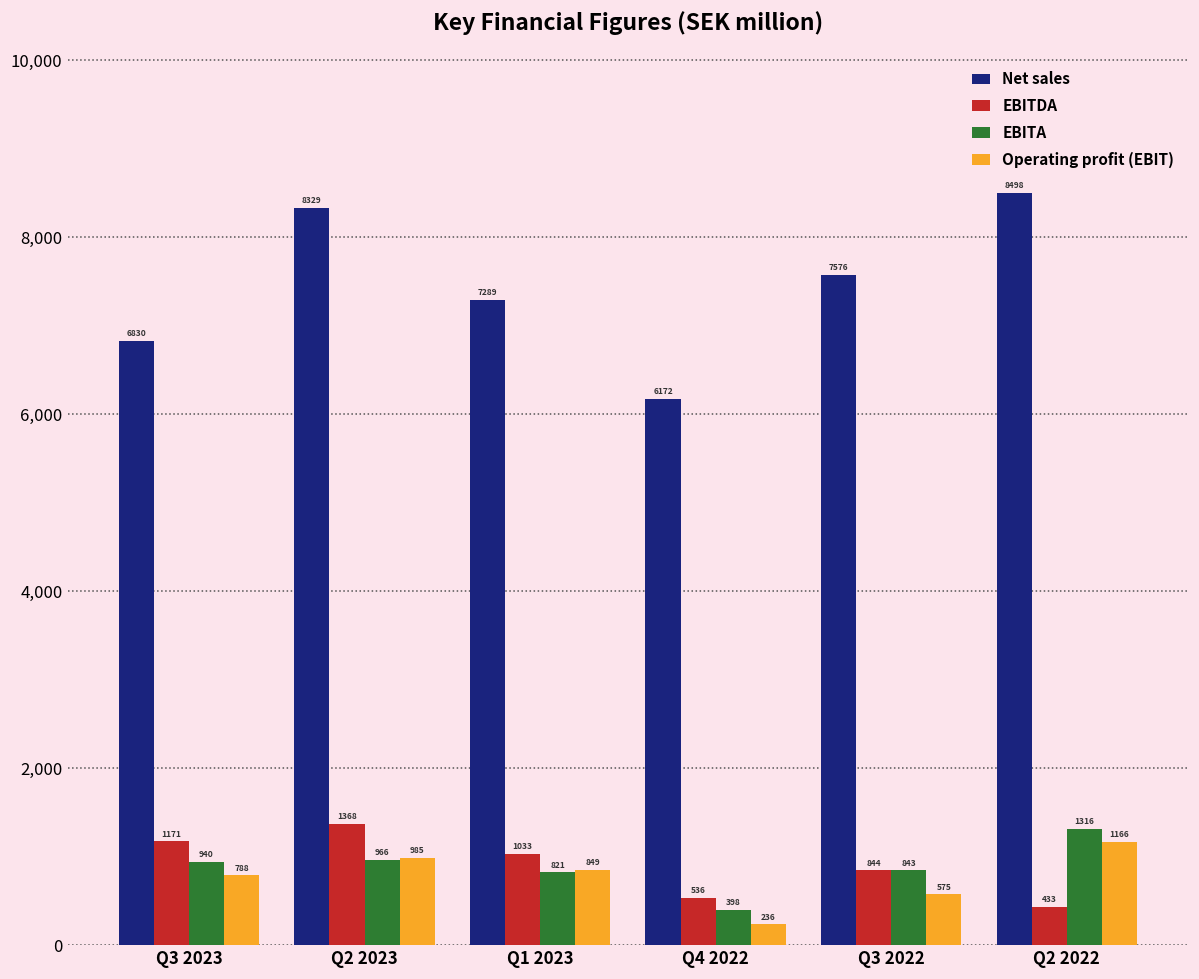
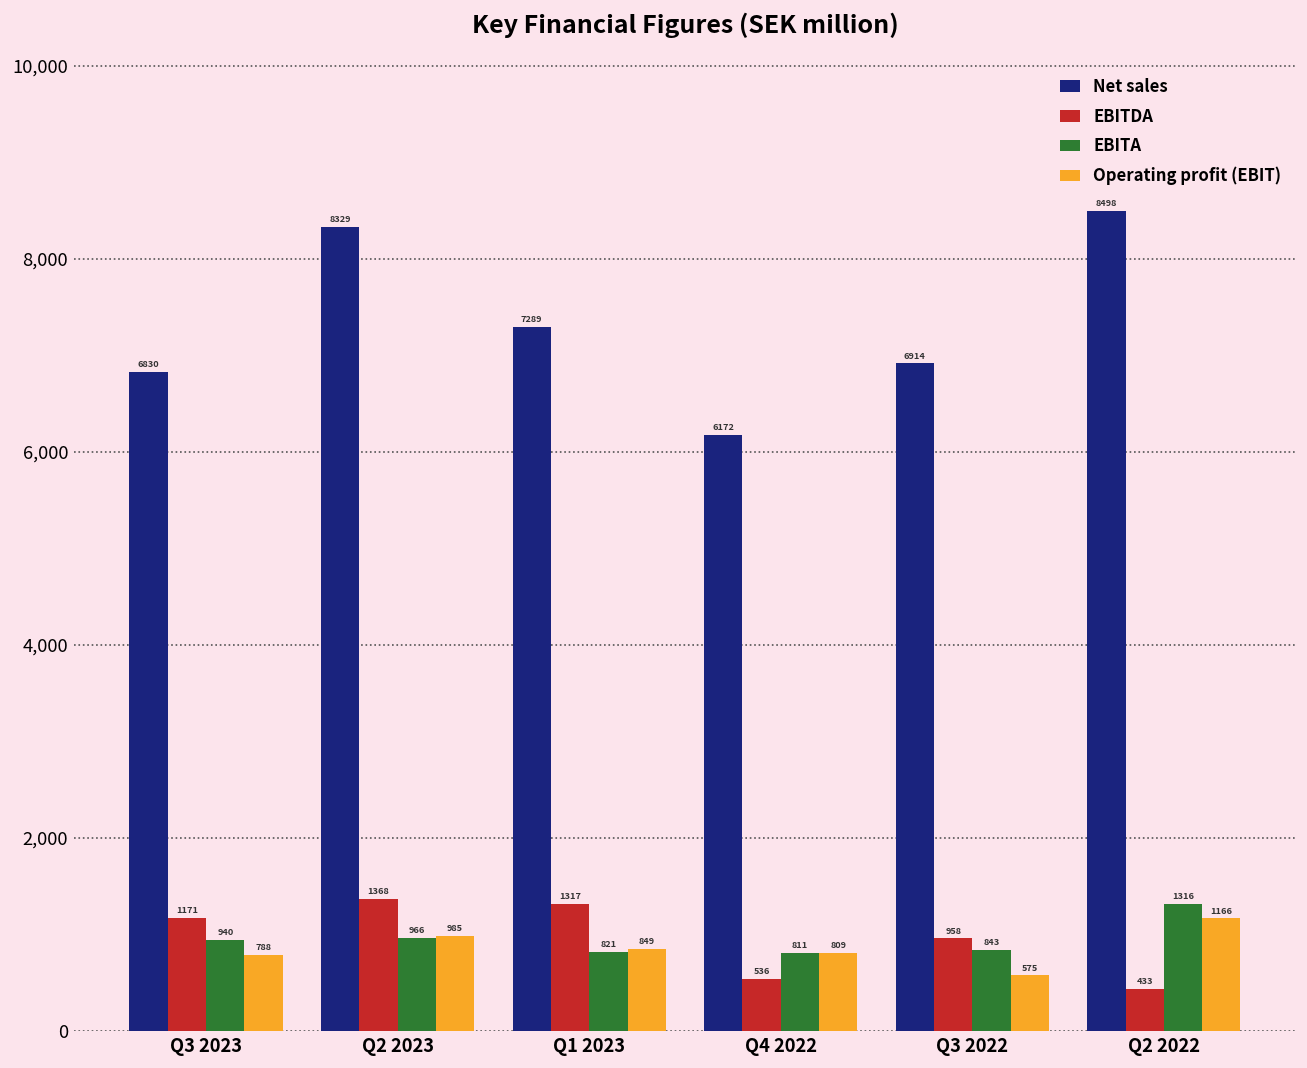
EBITDA, Q1 2023: 1033 -> 1317
EBITA, Q4 2022: 398 -> 811
Operating profit (EBIT), Q4 2022: 236 -> 809
Net sales, Q3 2022: 7576 -> 6914
EBITDA, Q3 2022: 844 -> 958
